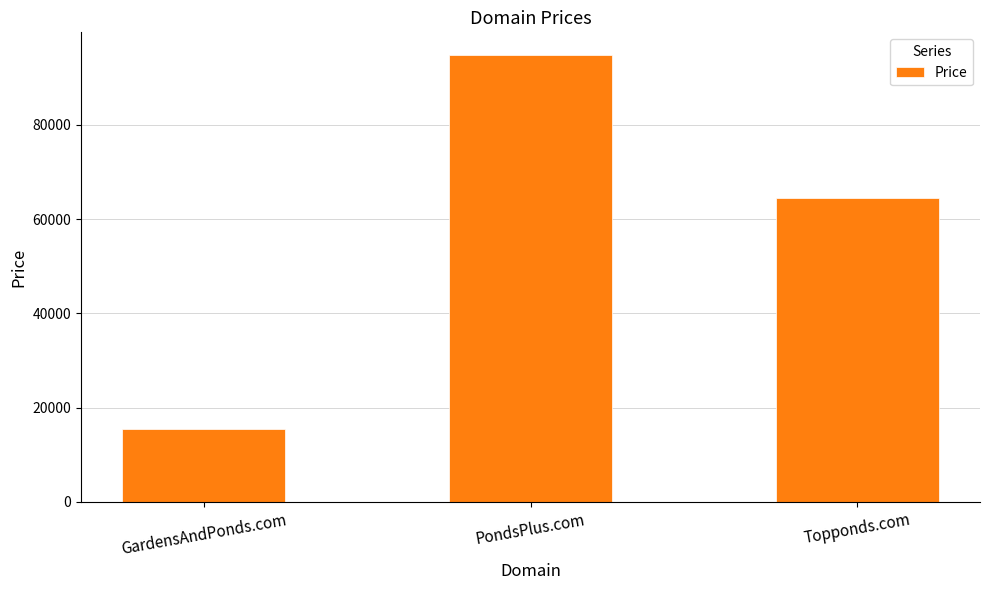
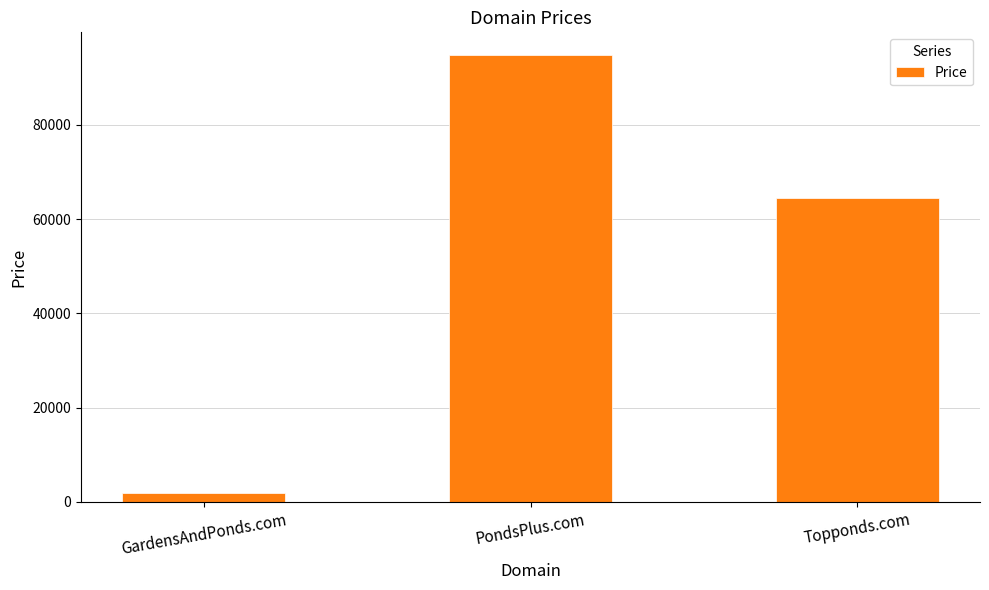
GardensAndPonds.com: 16000 -> 2000
